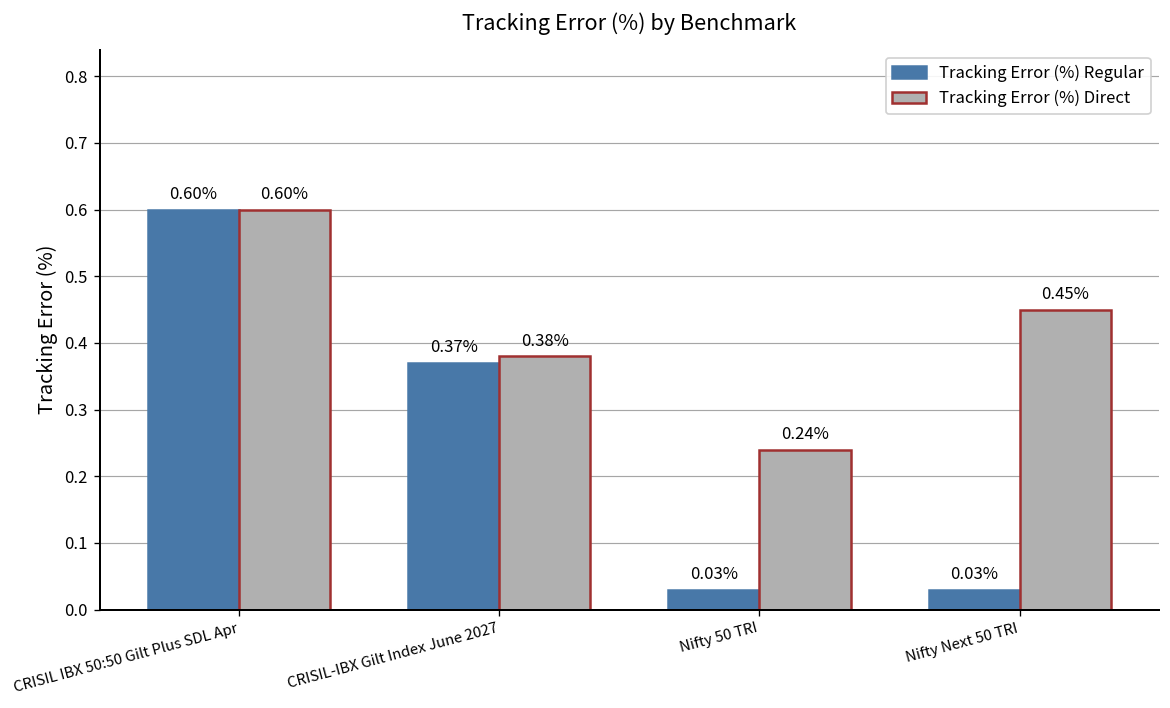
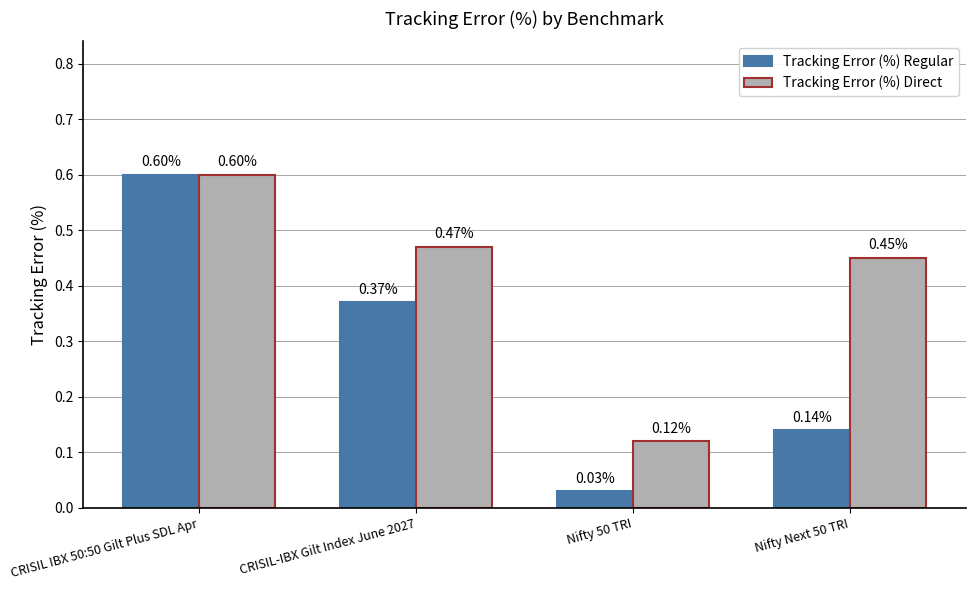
Tracking Error (%) Direct, CRISIL-IBX Gilt Index June 2027: 0.38% -> 0.47%
Tracking Error (%) Direct, Nifty 50 TRI: 0.24% -> 0.12%
Tracking Error (%) Regular, Nifty Next 50 TRI: 0.03% -> 0.14%
